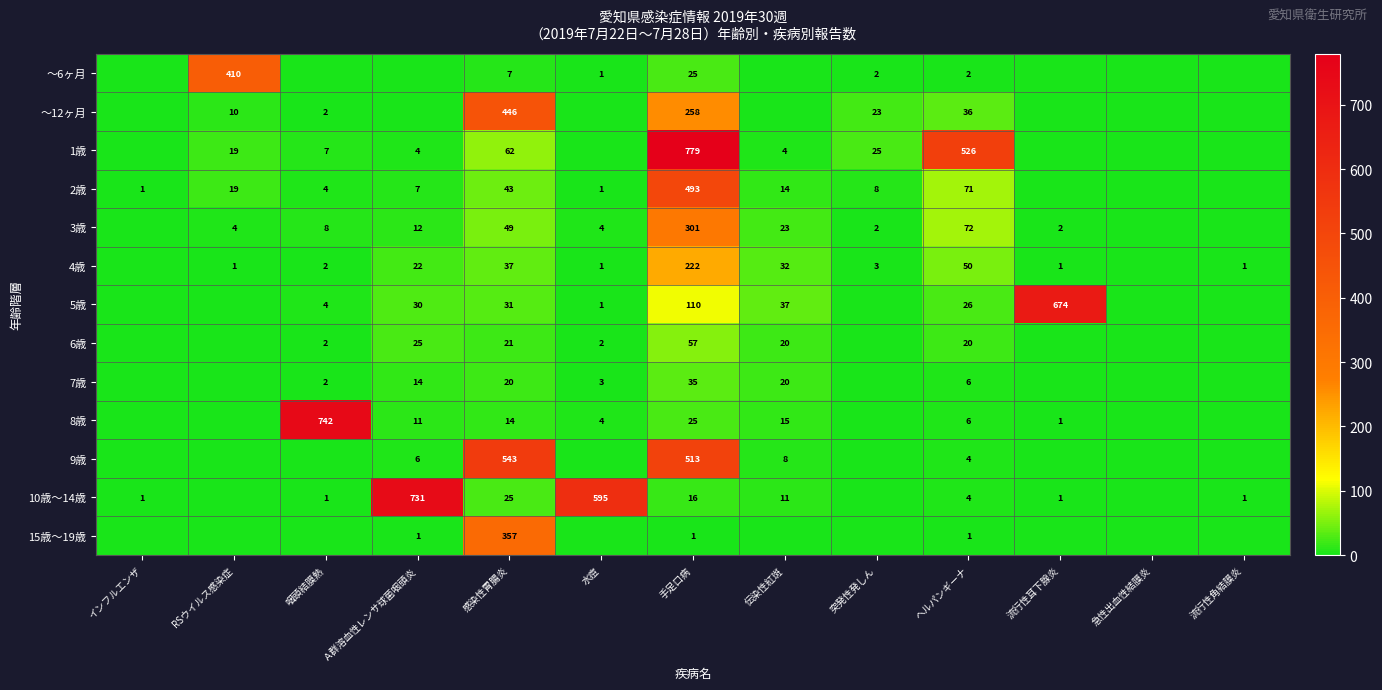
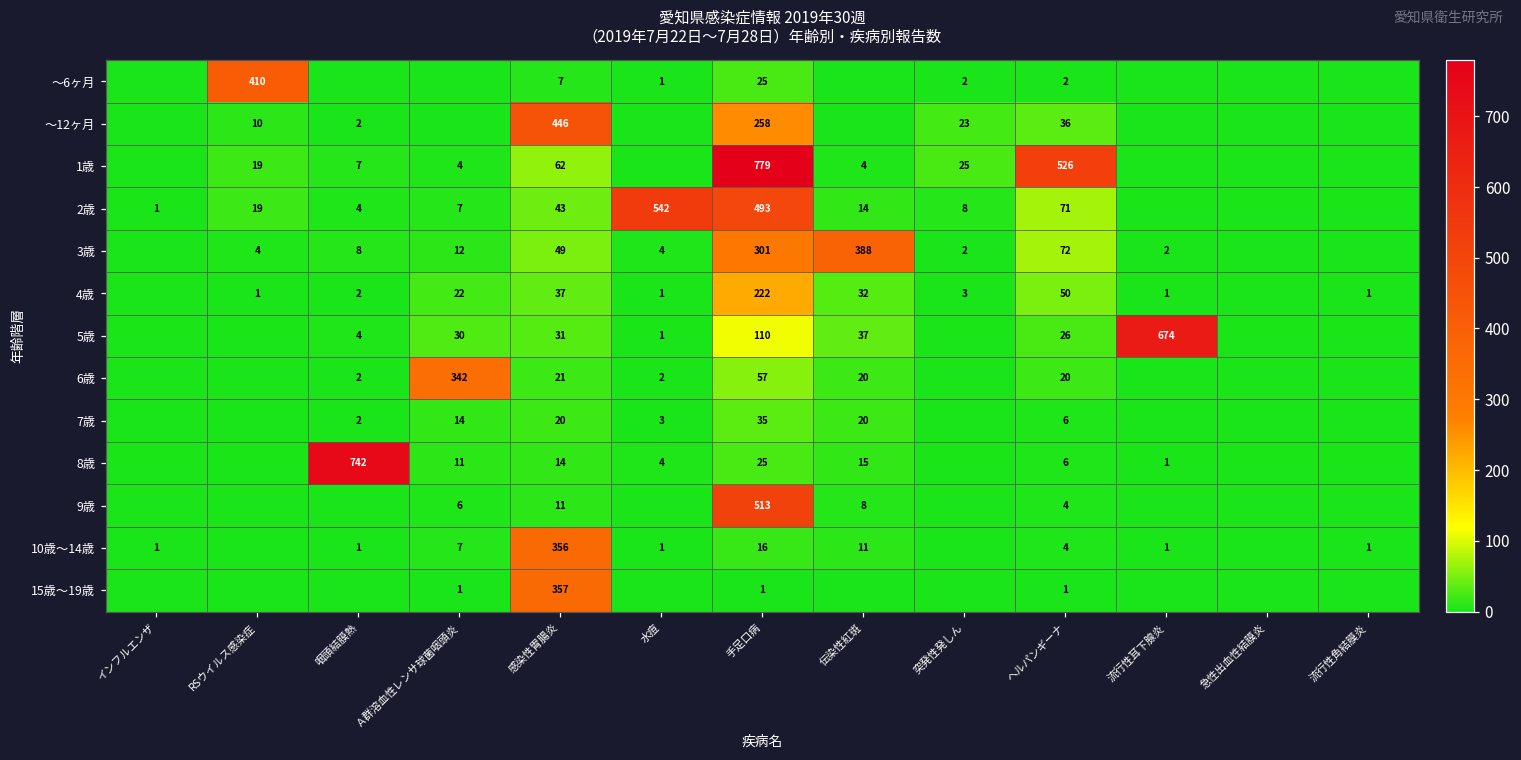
2歳, 水痘: 1 -> 542
3歳, 伝染性紅斑: 23 -> 388
6歳, Ａ群溶血性レンサ球菌咽頭炎: 25 -> 342
9歳, 感染性胃腸炎: 543 -> 11
10歳～14歳, Ａ群溶血性レンサ球菌咽頭炎: 731 -> 7
10歳～14歳, 感染性胃腸炎: 25 -> 356
10歳～14歳, 水痘: 595 -> 1
